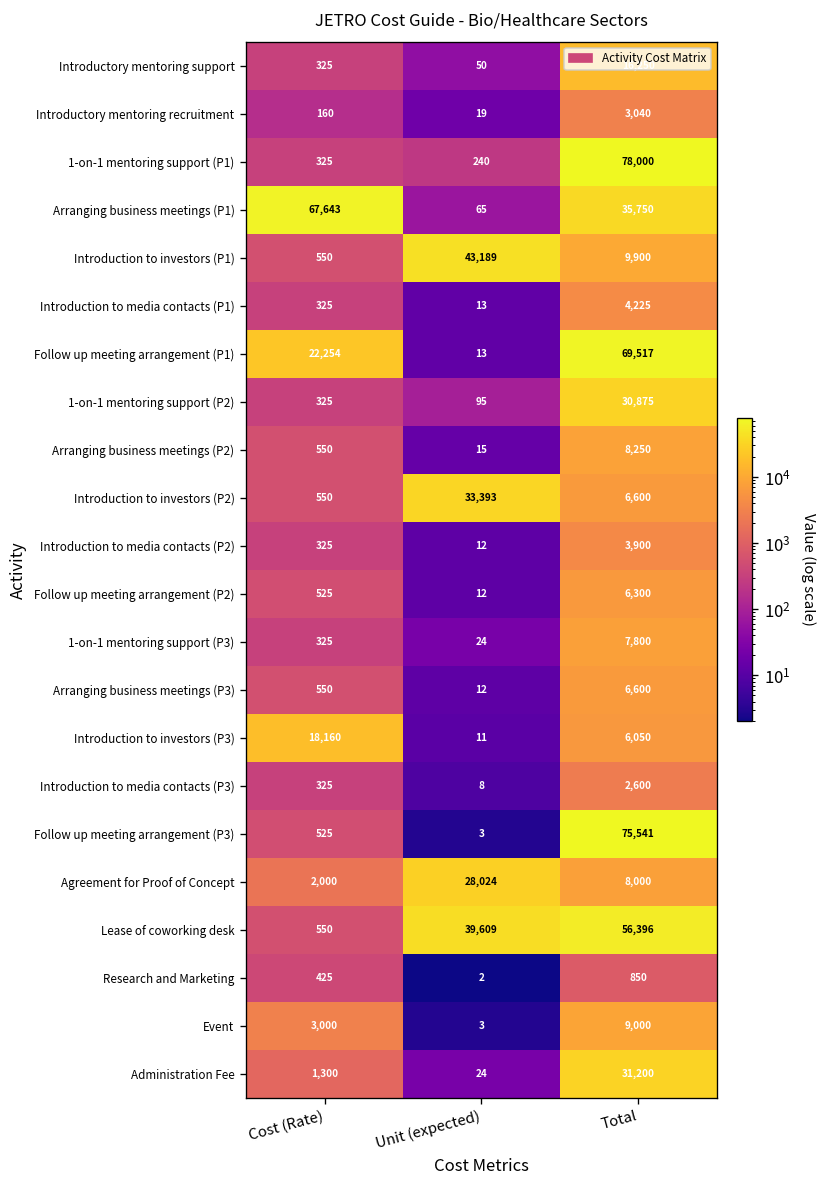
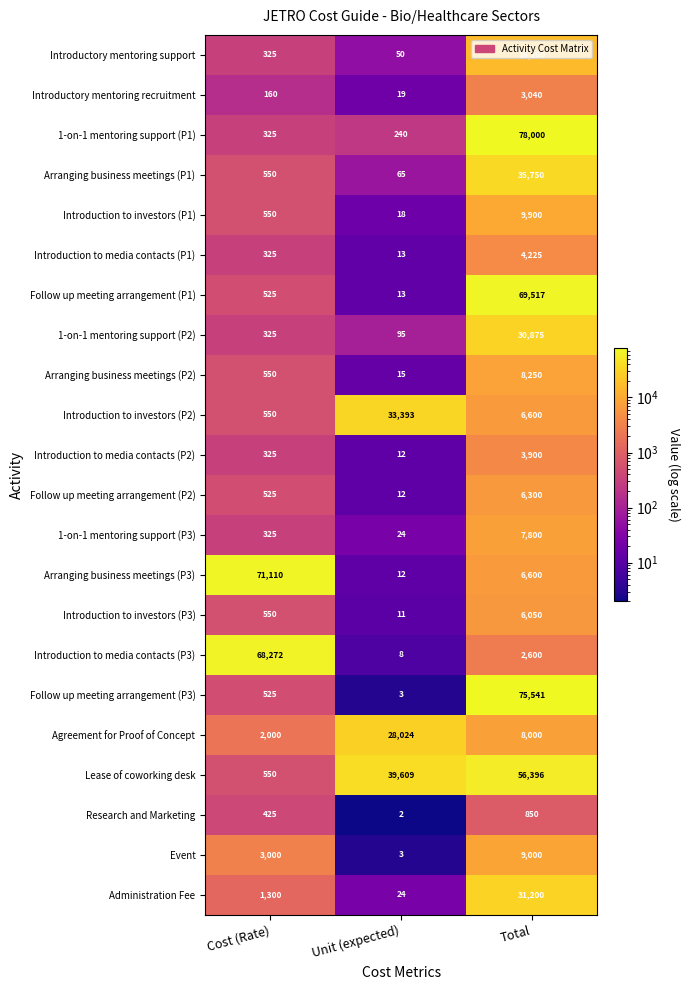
Arranging business meetings (P1), Cost (Rate): 67,643 -> 550
Introduction to investors (P1), Unit (expected): 43,189 -> 18
Follow up meeting arrangement (P1), Cost (Rate): 22,254 -> 525
Arranging business meetings (P3), Cost (Rate): 550 -> 71,110
Introduction to investors (P3), Cost (Rate): 18,160 -> 550
Introduction to media contacts (P3), Cost (Rate): 325 -> 68,272
